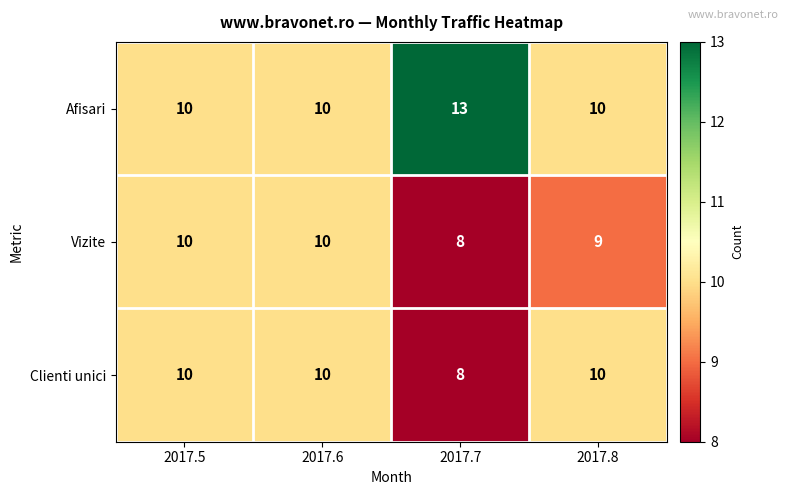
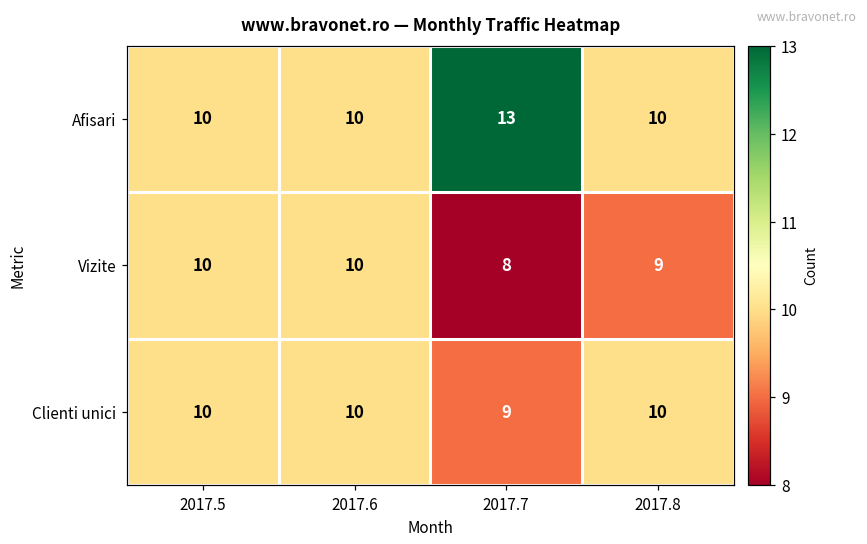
Clienti unici, 2017.7: 8 -> 9
